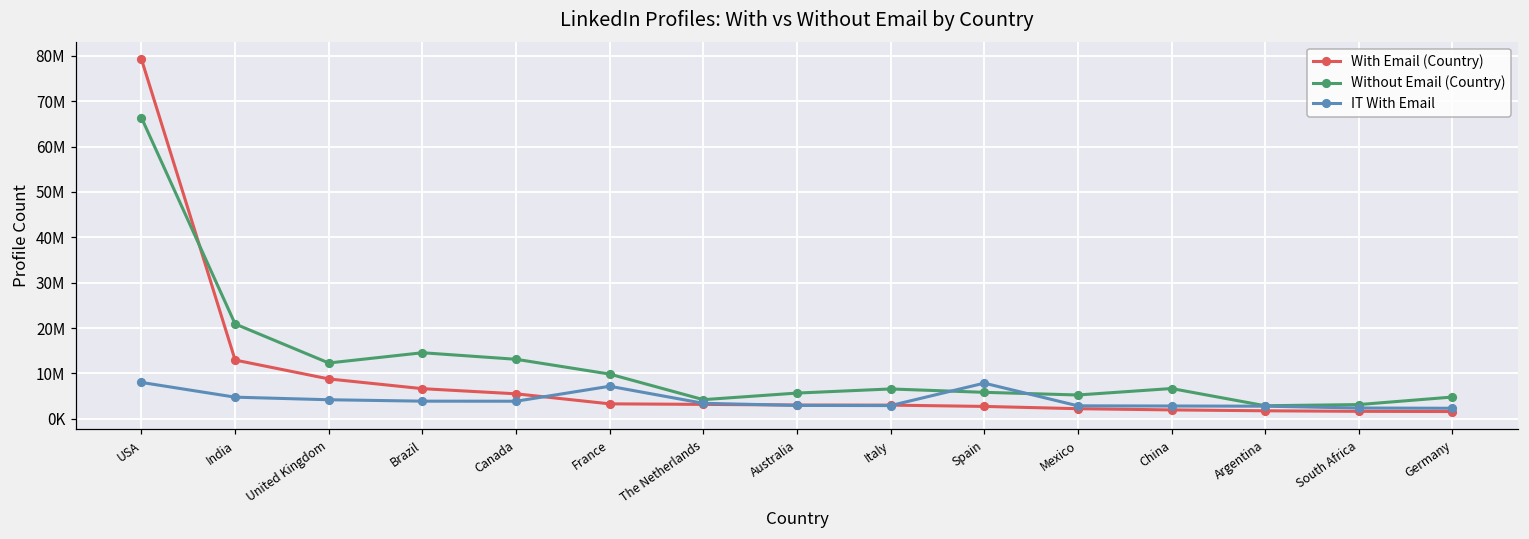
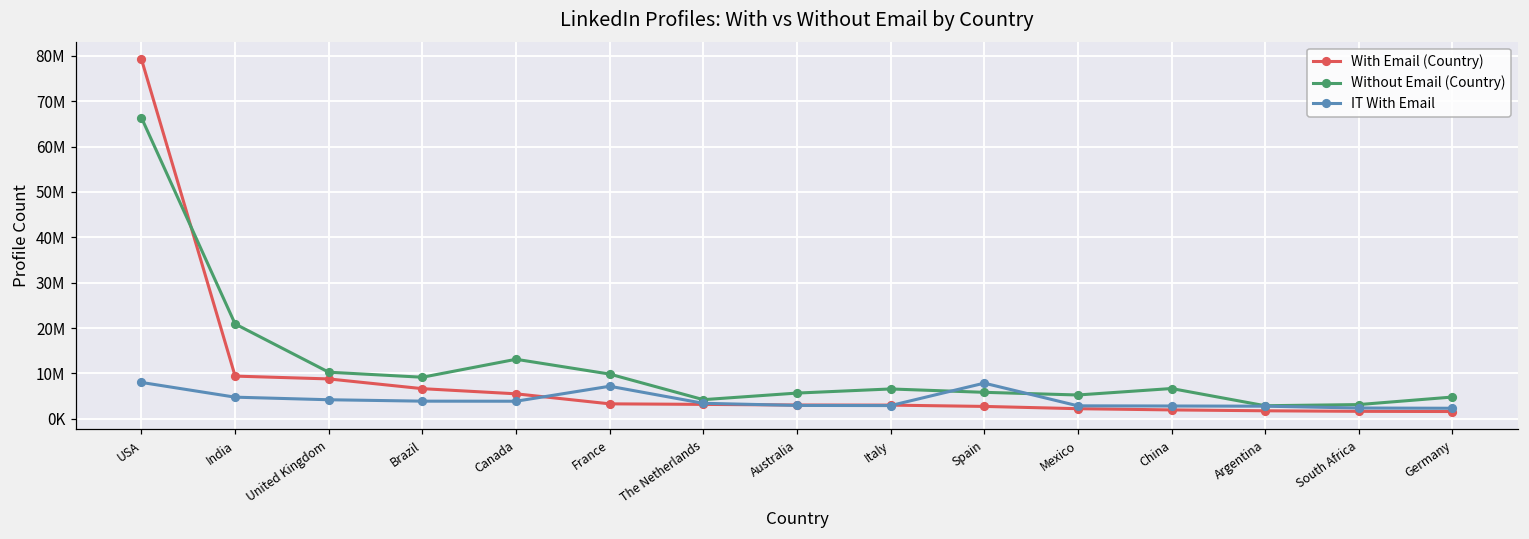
With Email (Country), India: 13000000 -> 9000000
Without Email (Country), United Kingdom: 12000000 -> 10000000
Without Email (Country), Brazil: 15000000 -> 9000000
